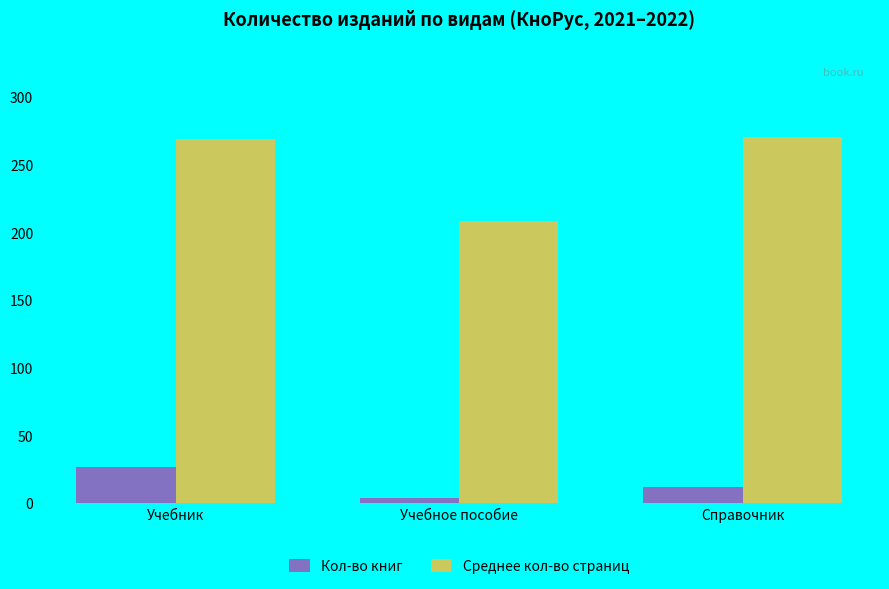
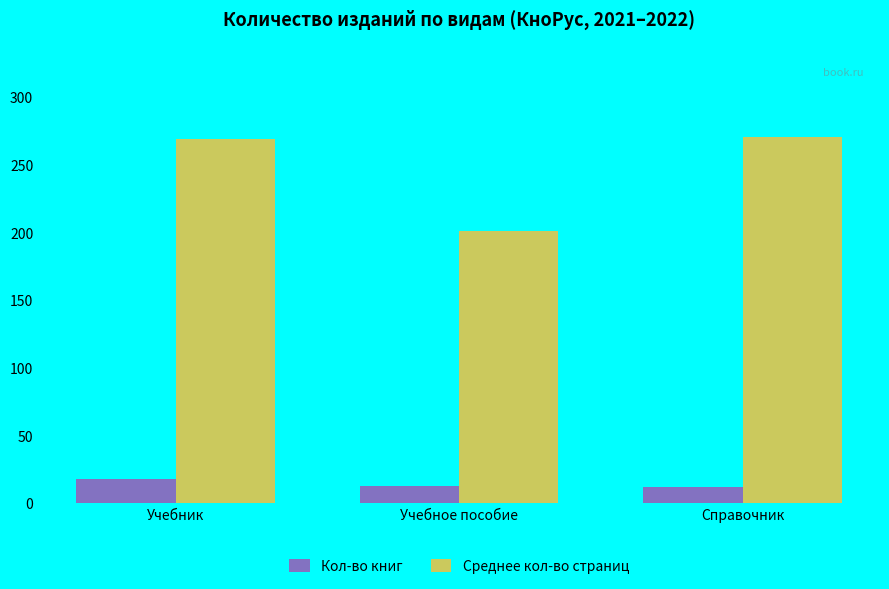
Кол-во книг, Учебник: 27 -> 18
Кол-во книг, Учебное пособие: 4 -> 13
Среднее кол-во страниц, Учебное пособие: 209 -> 201
